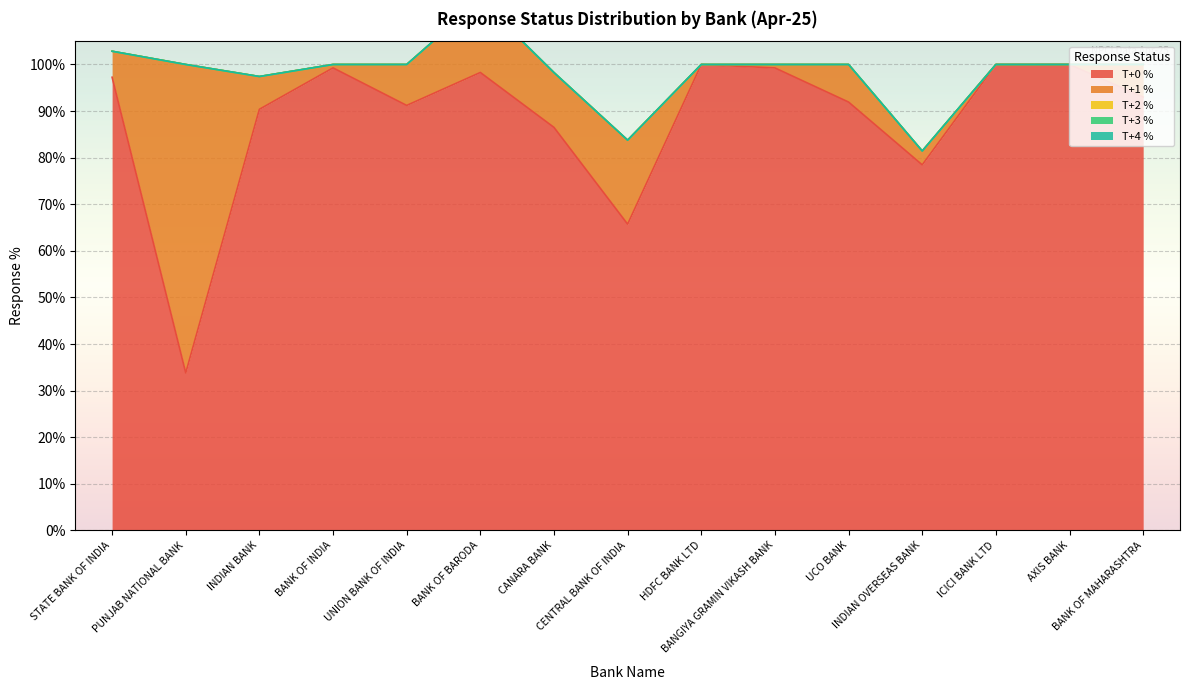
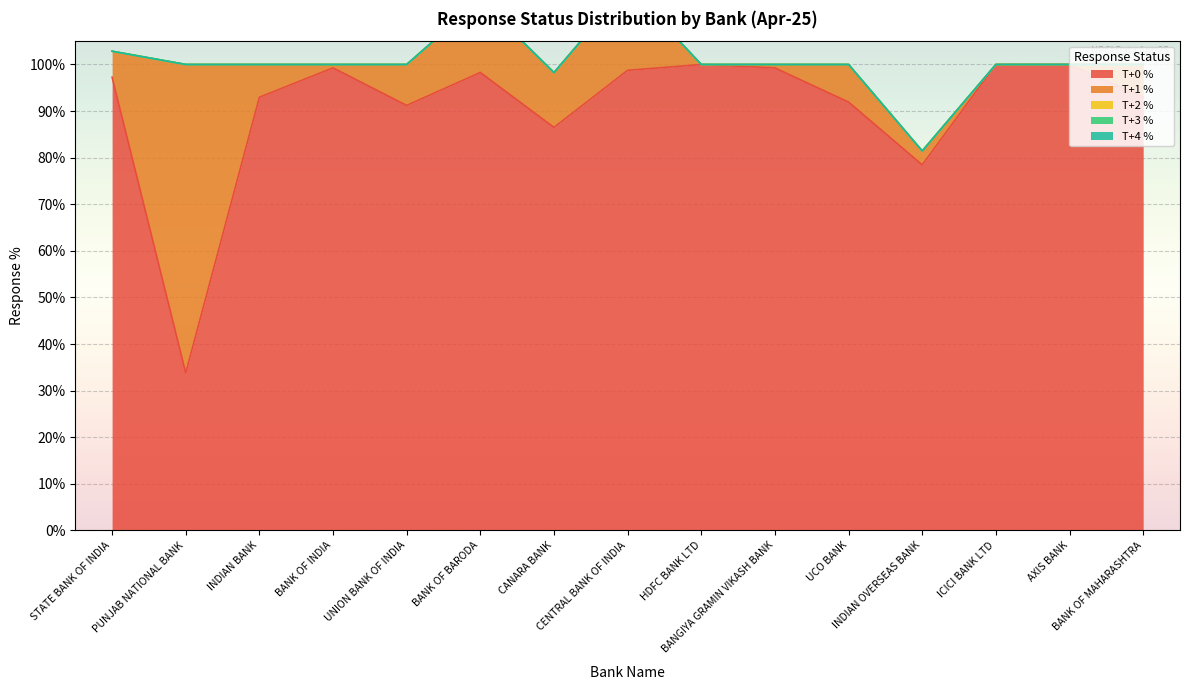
T+0 %, INDIAN BANK: 90% -> 93%
T+0 %, CENTRAL BANK OF INDIA: 66% -> 99%
